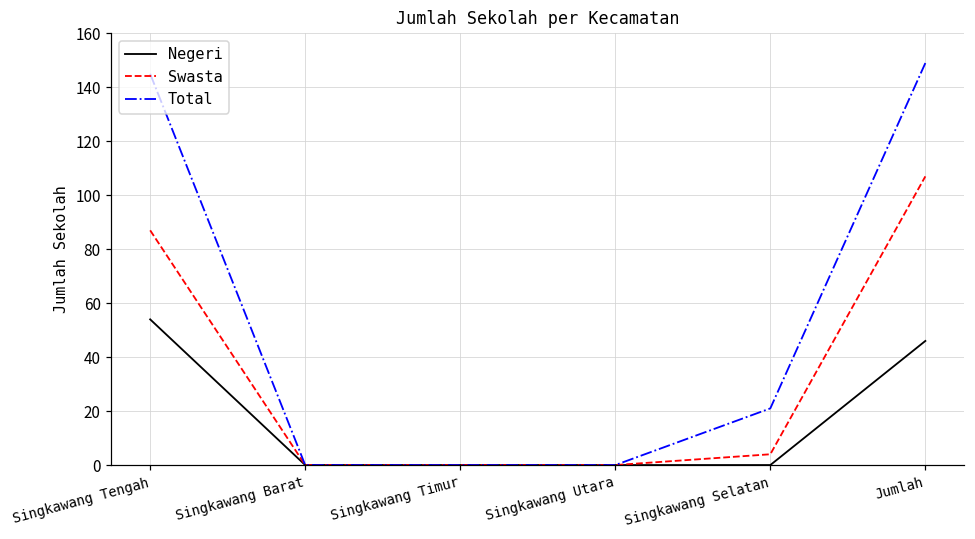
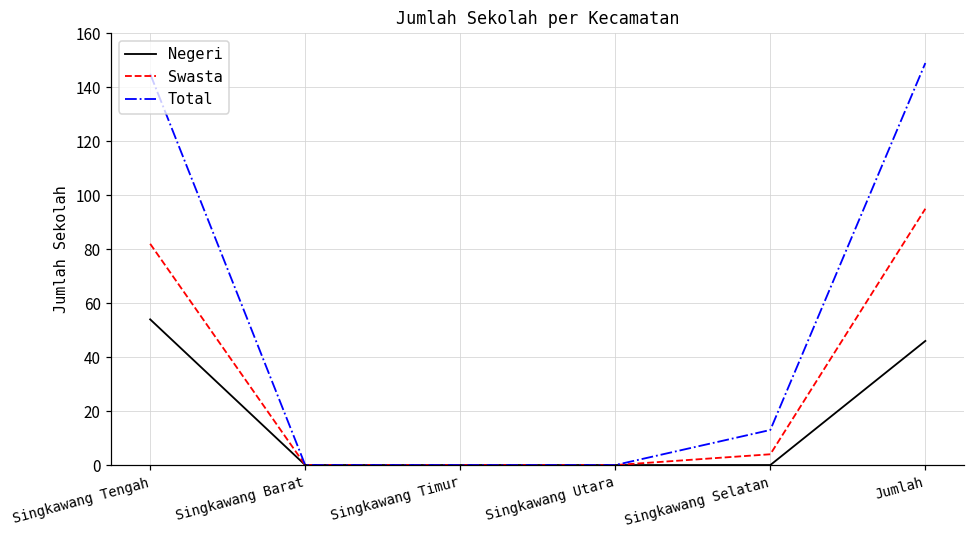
Swasta, Singkawang Tengah: 87 -> 82
Total, Singkawang Selatan: 21 -> 13
Swasta, Jumlah: 107 -> 95
